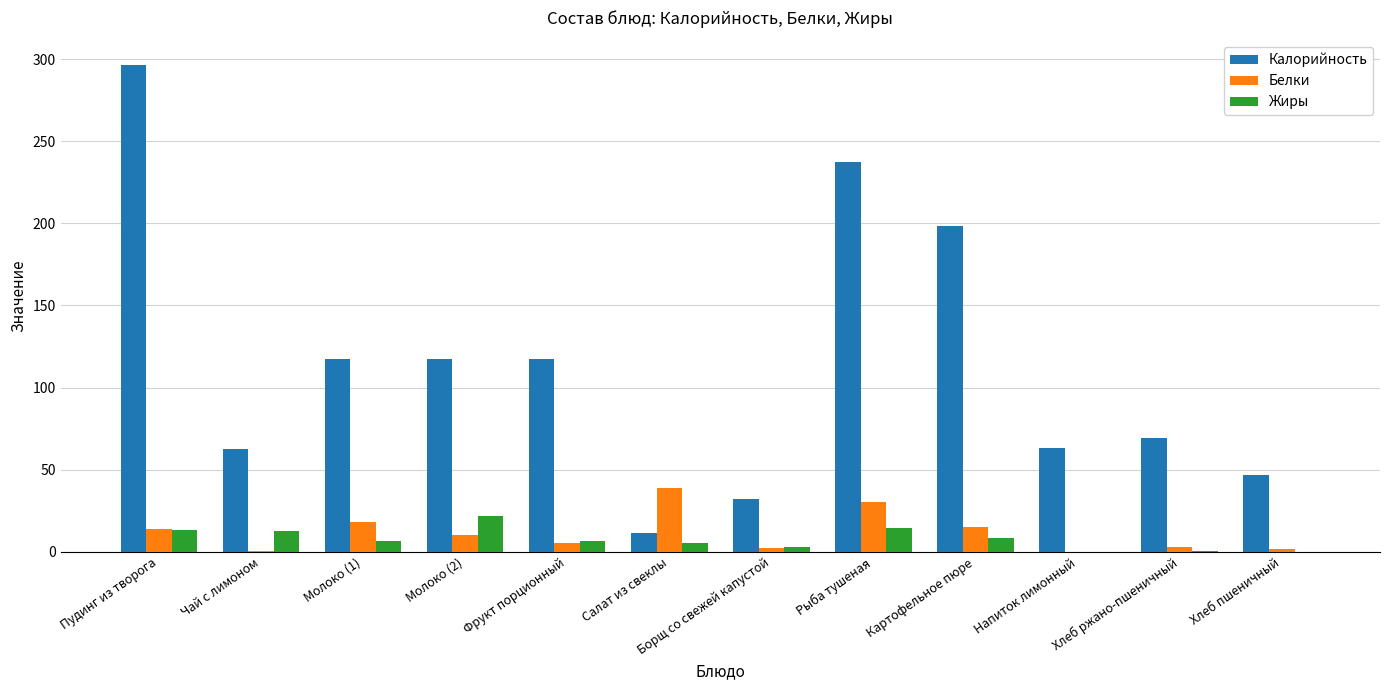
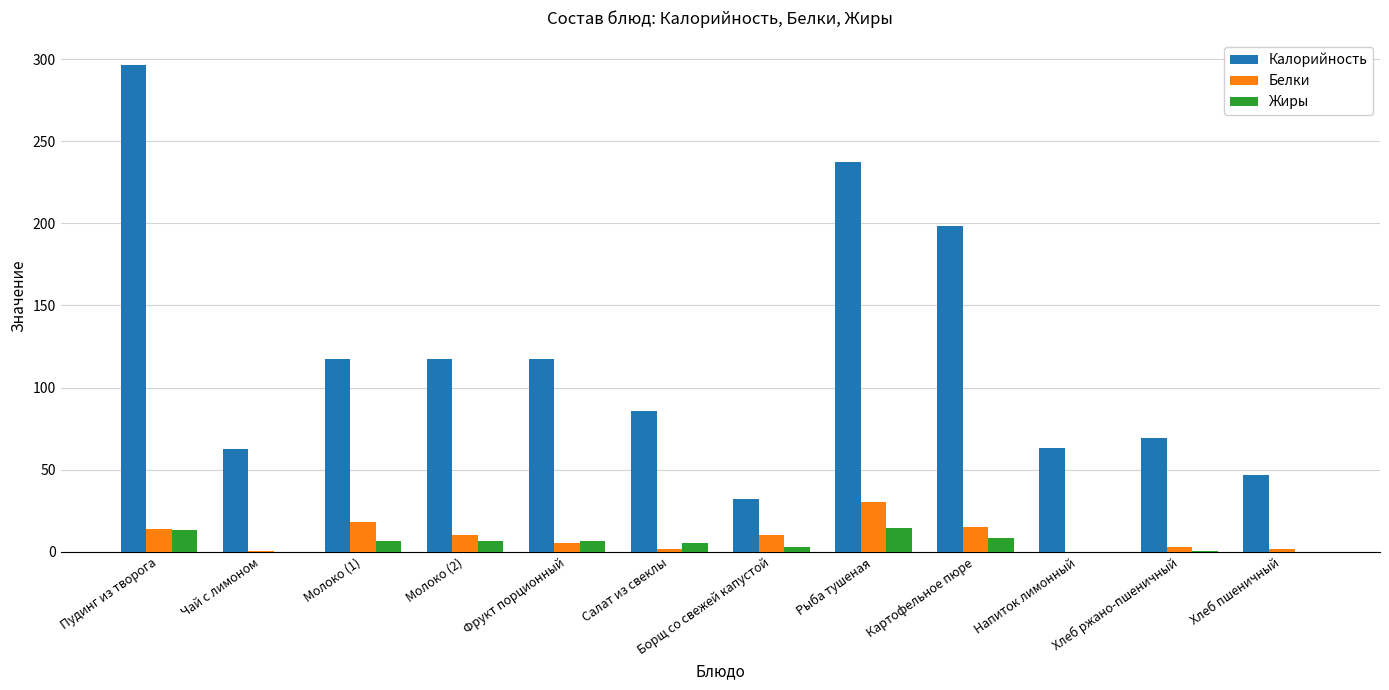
Жиры, Чай с лимоном: 13 -> 0
Жиры, Молоко (2): 22 -> 6
Калорийность, Салат из свеклы: 11 -> 86
Белки, Салат из свеклы: 39 -> 1
Белки, Борщ со свежей капустой: 2 -> 10
